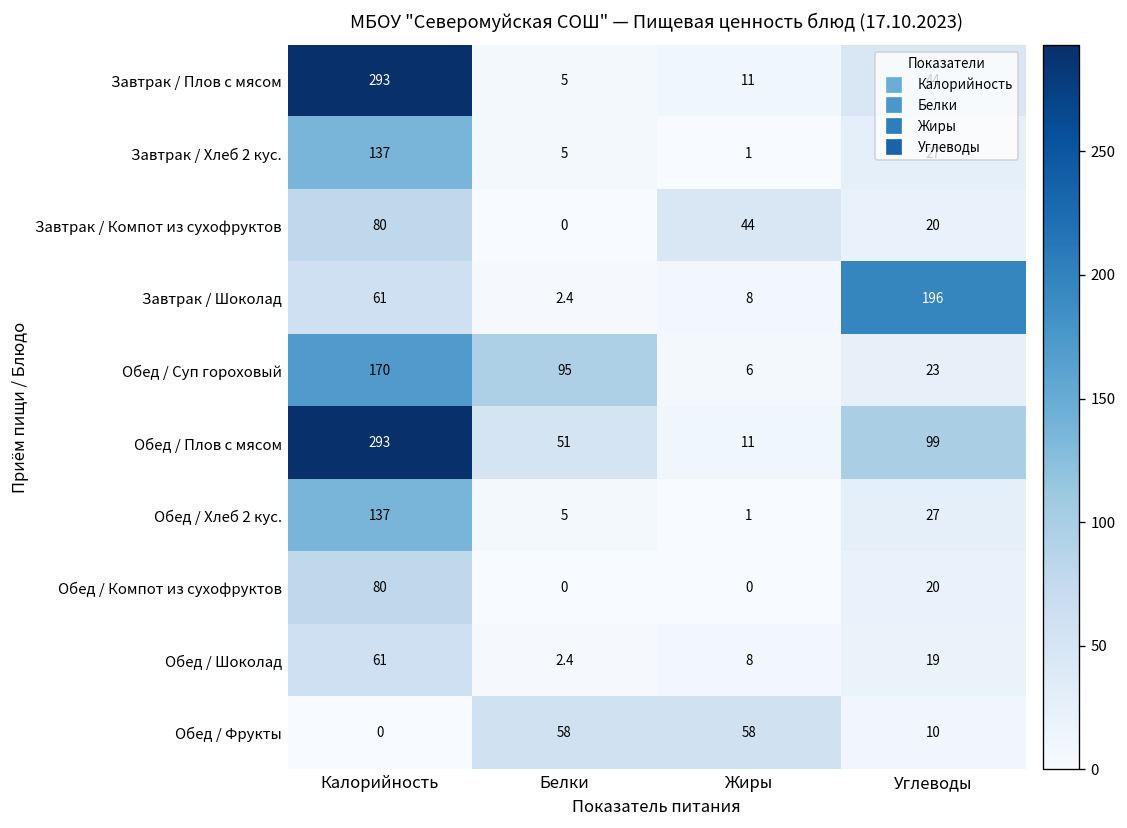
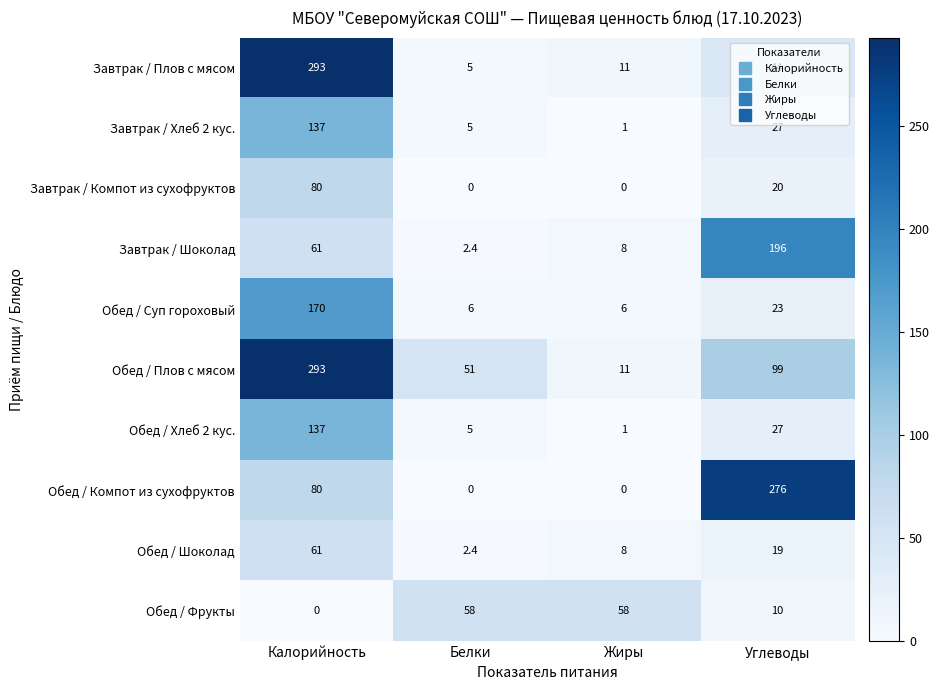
Завтрак / Компот из сухофруктов, Жиры: 44 -> 0
Обед / Суп гороховый, Белки: 95 -> 6
Обед / Компот из сухофруктов, Углеводы: 20 -> 276
